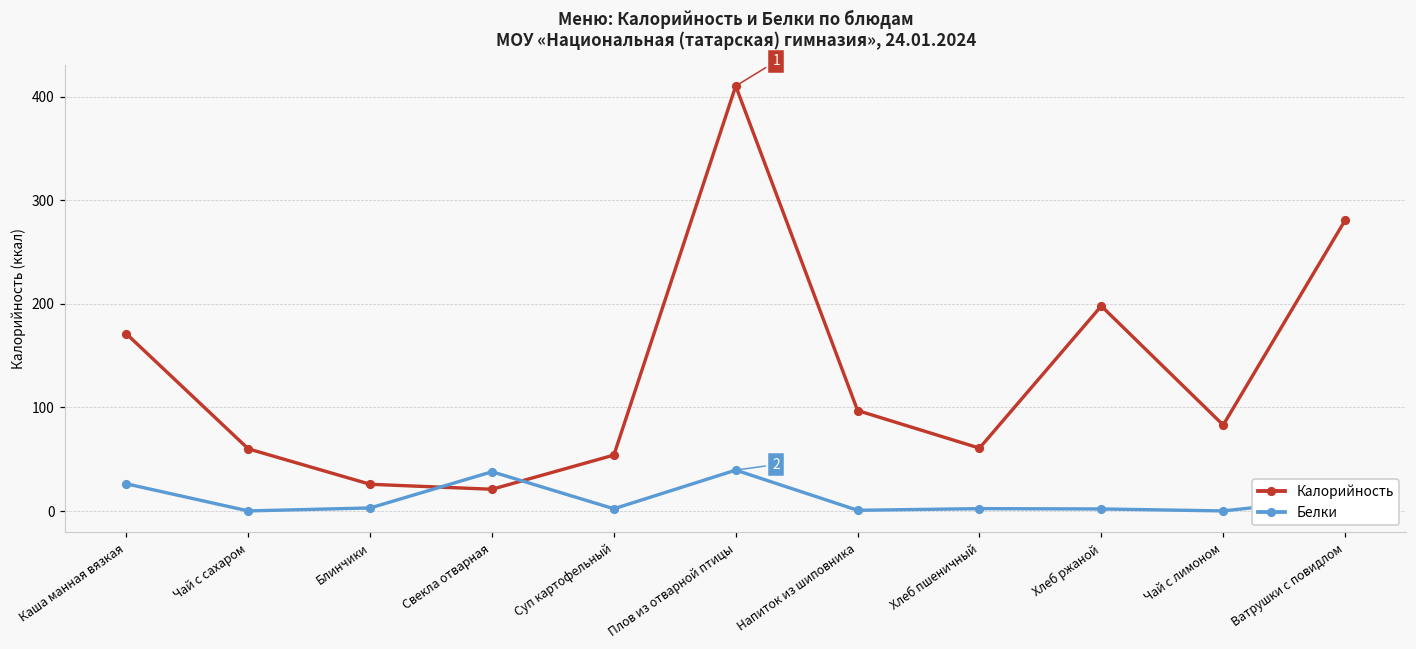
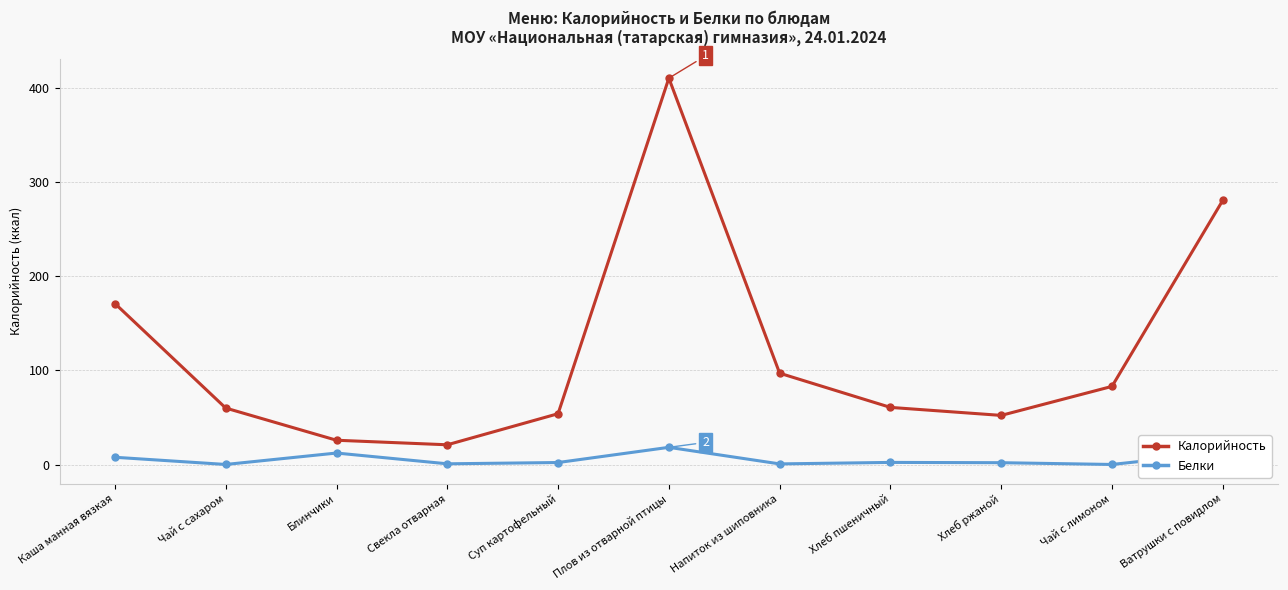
Белки, Каша манная вязкая: 30 -> 10
Белки, Блинчики: 0 -> 10
Белки, Свекла отварная: 40 -> 0
Белки, Плов из отварной птицы: 40 -> 20
Калорийность, Хлеб ржаной: 200 -> 50
